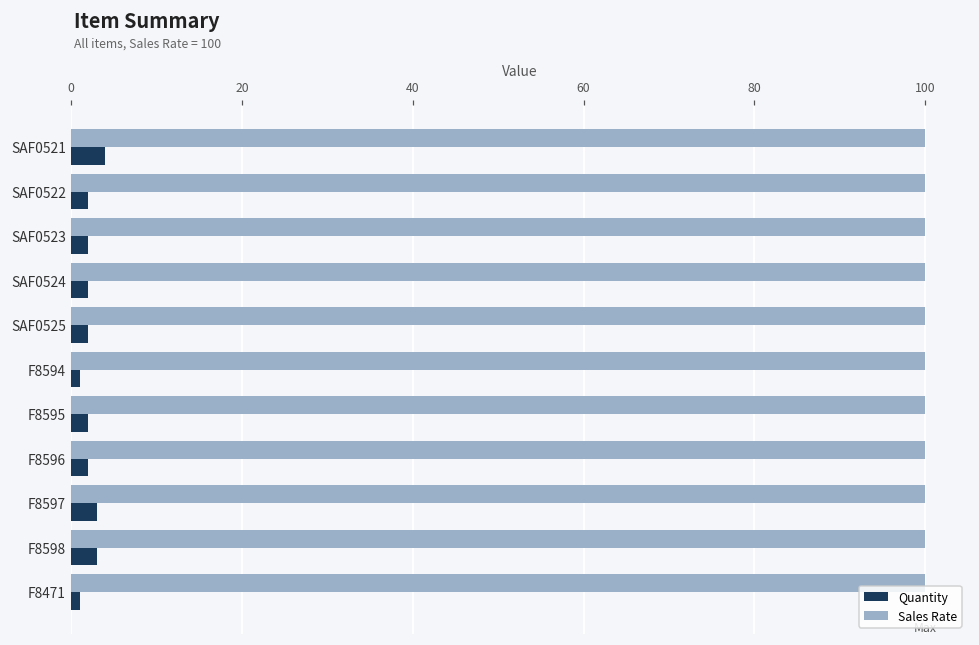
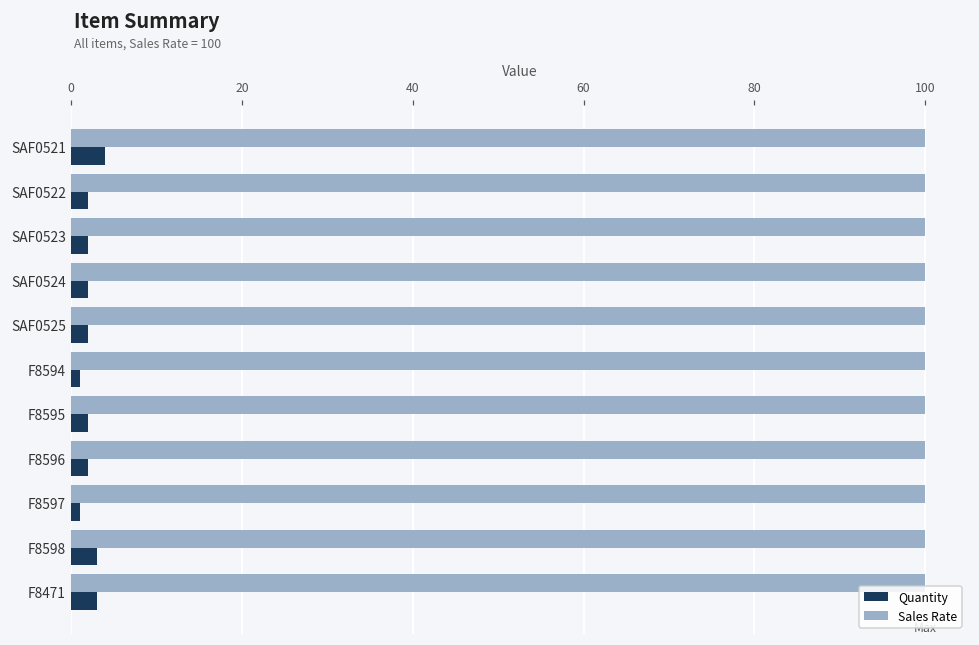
Quantity, F8597: 3 -> 1
Quantity, F8471: 1 -> 3
